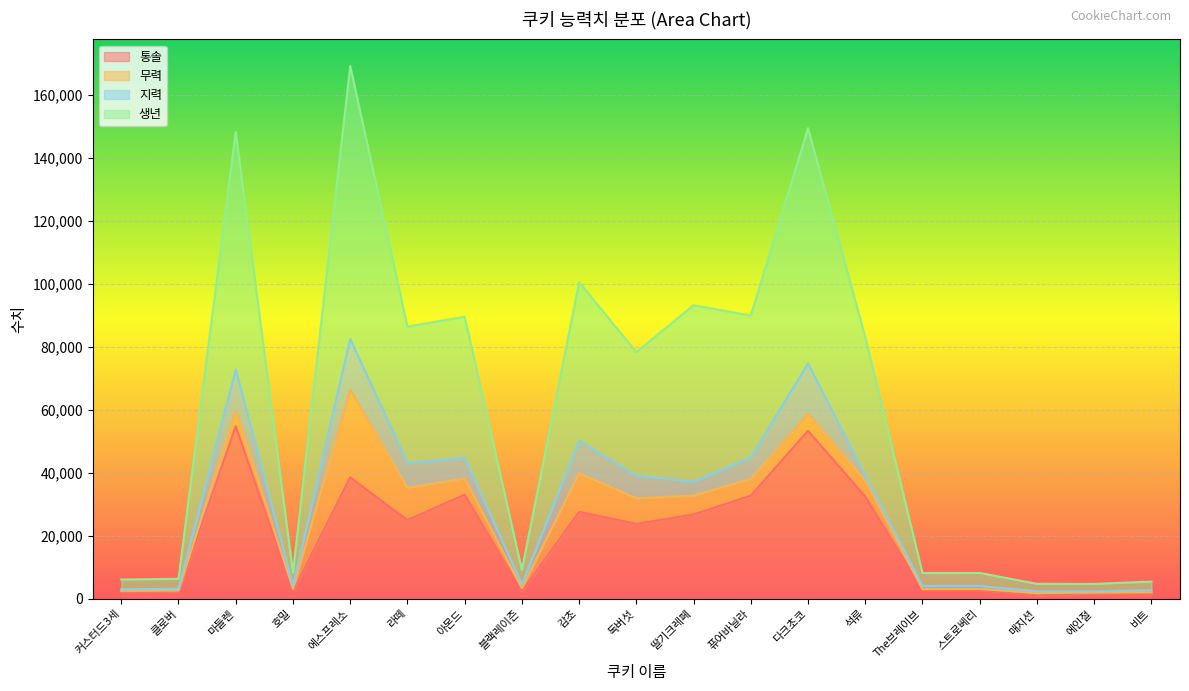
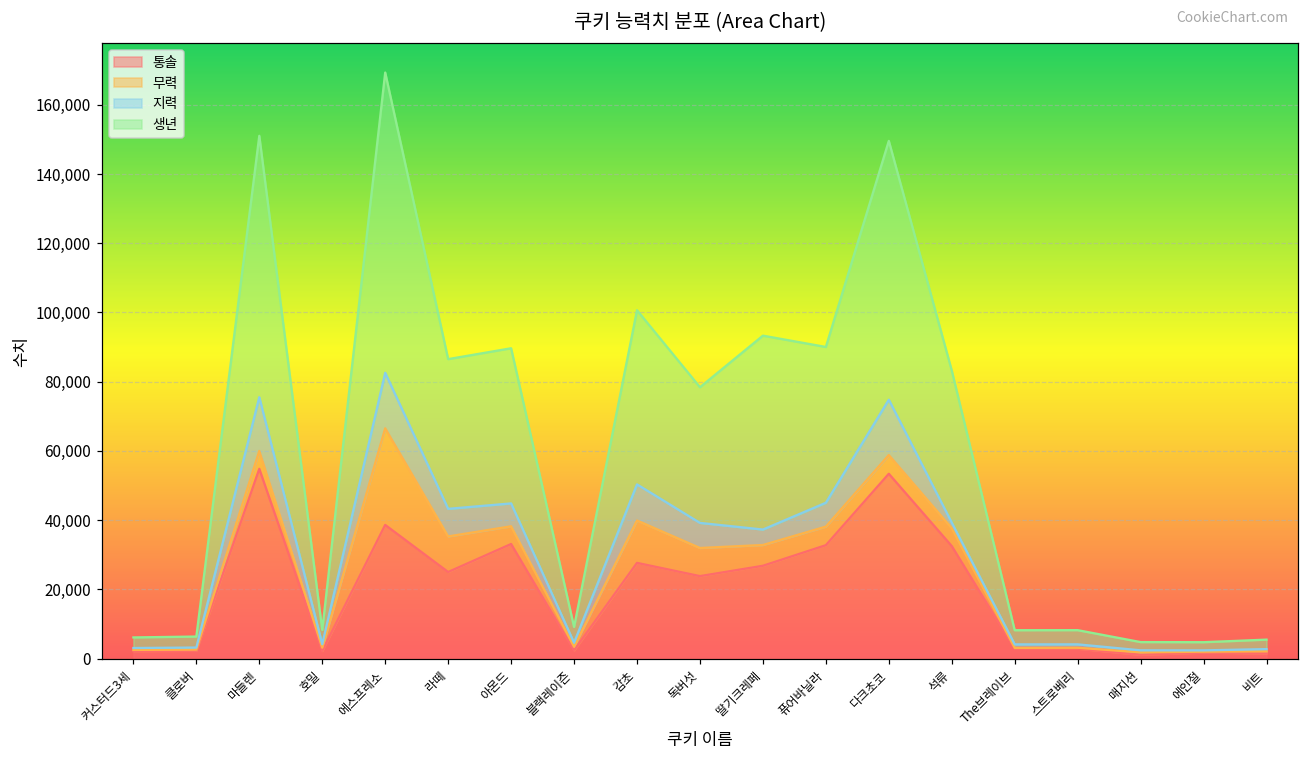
지력, 마들렌: 13,000 -> 16,000
